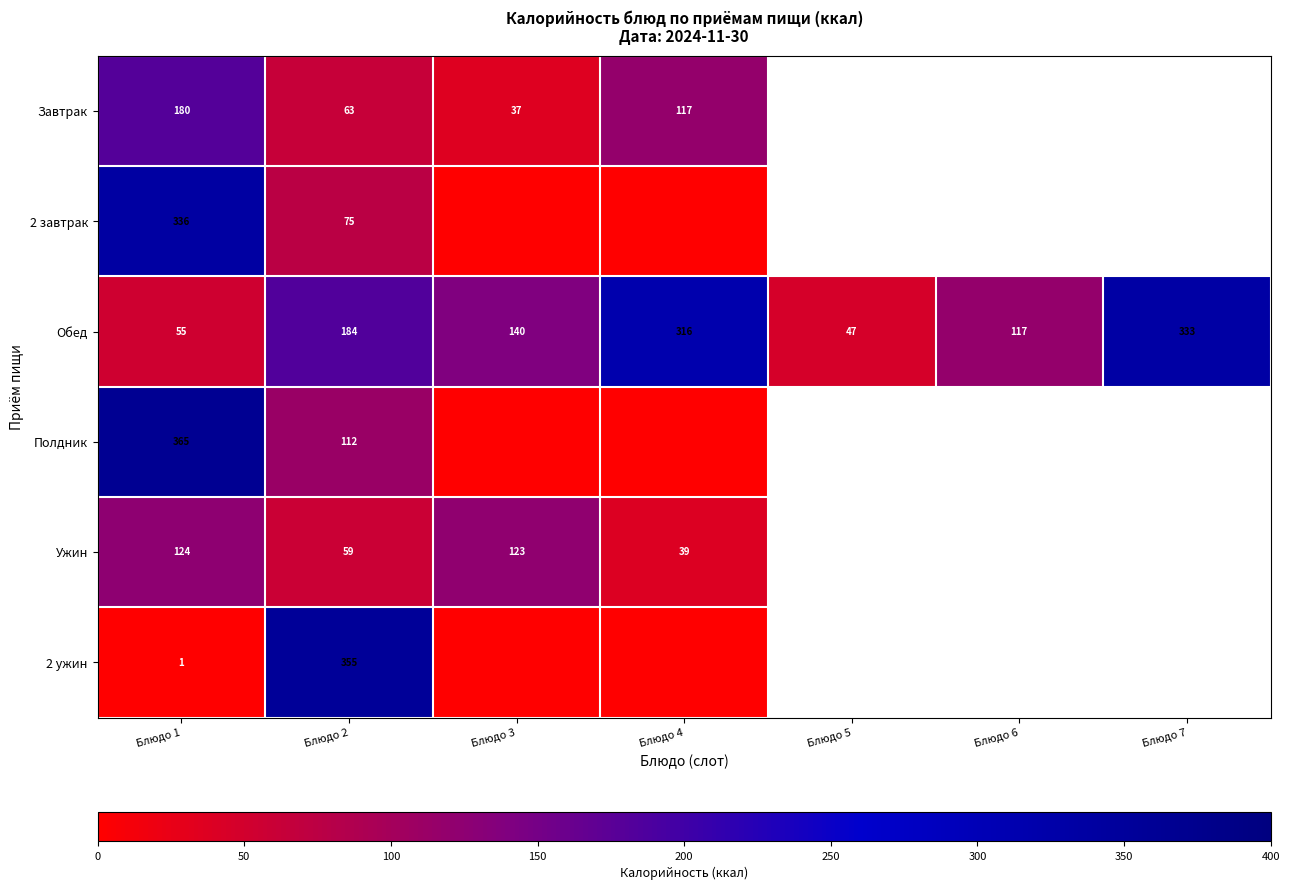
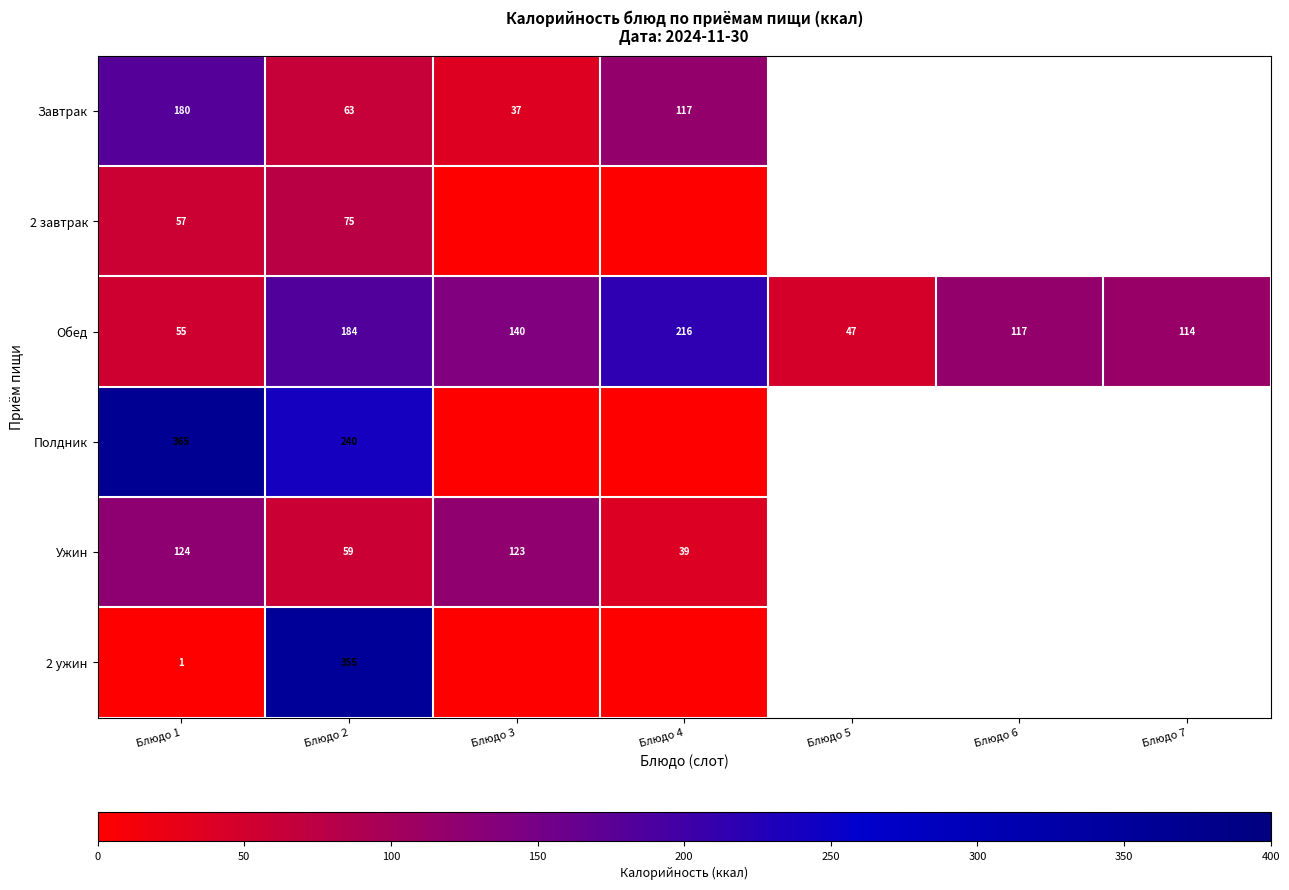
2 завтрак, Блюдо 1: 336 -> 57
Обед, Блюдо 4: 316 -> 216
Обед, Блюдо 7: 333 -> 114
Полдник, Блюдо 2: 112 -> 240
